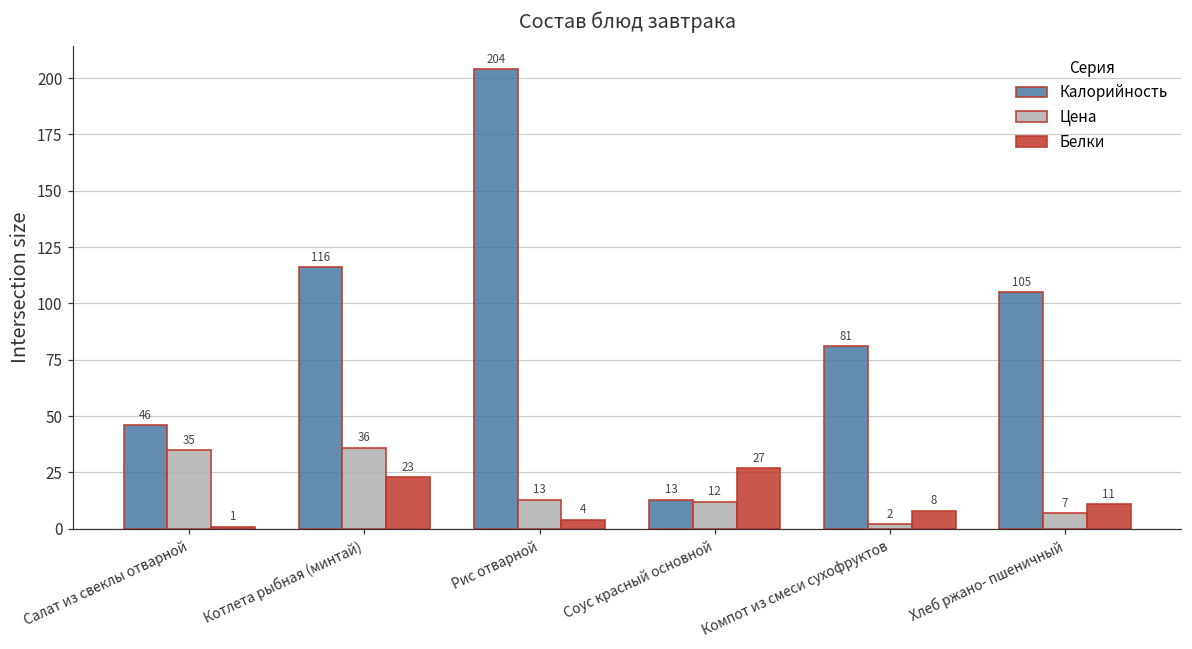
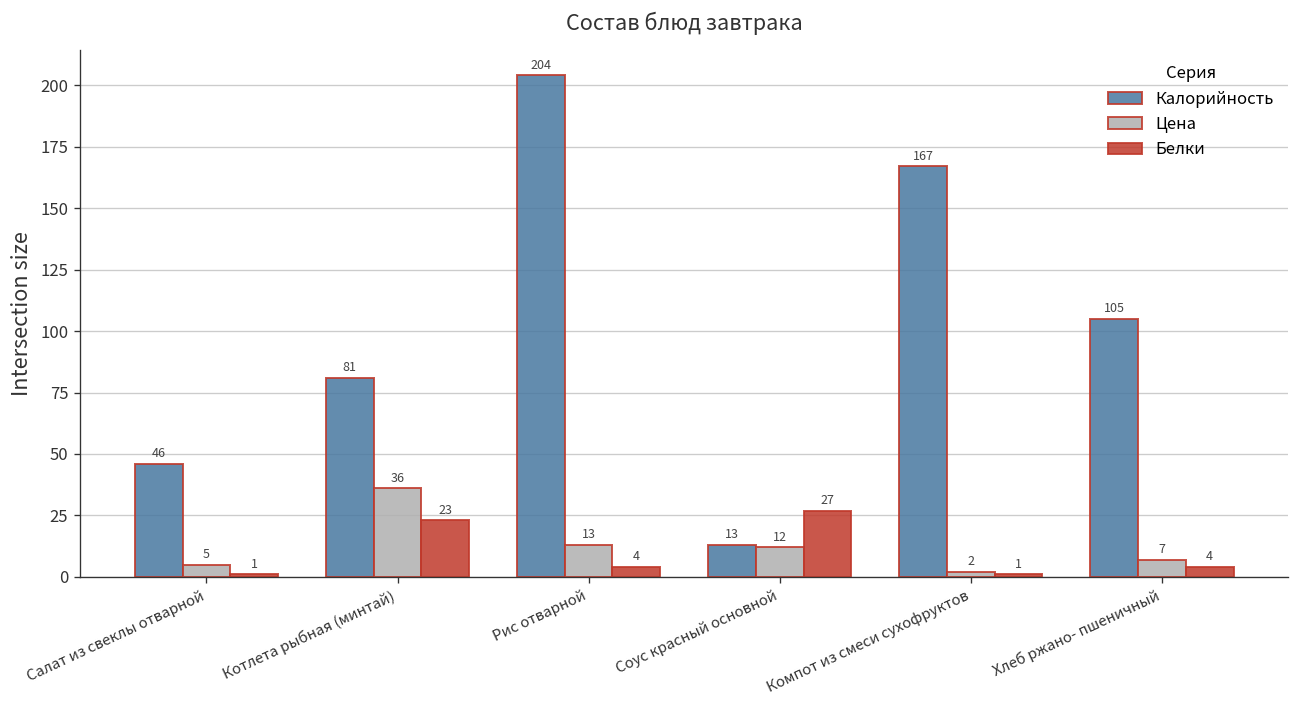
Цена, Салат из свеклы отварной: 35 -> 5
Калорийность, Котлета рыбная (минтай): 116 -> 81
Калорийность, Компот из смеси сухофруктов: 81 -> 167
Белки, Компот из смеси сухофруктов: 8 -> 1
Белки, Хлеб ржано- пшеничный: 11 -> 4
